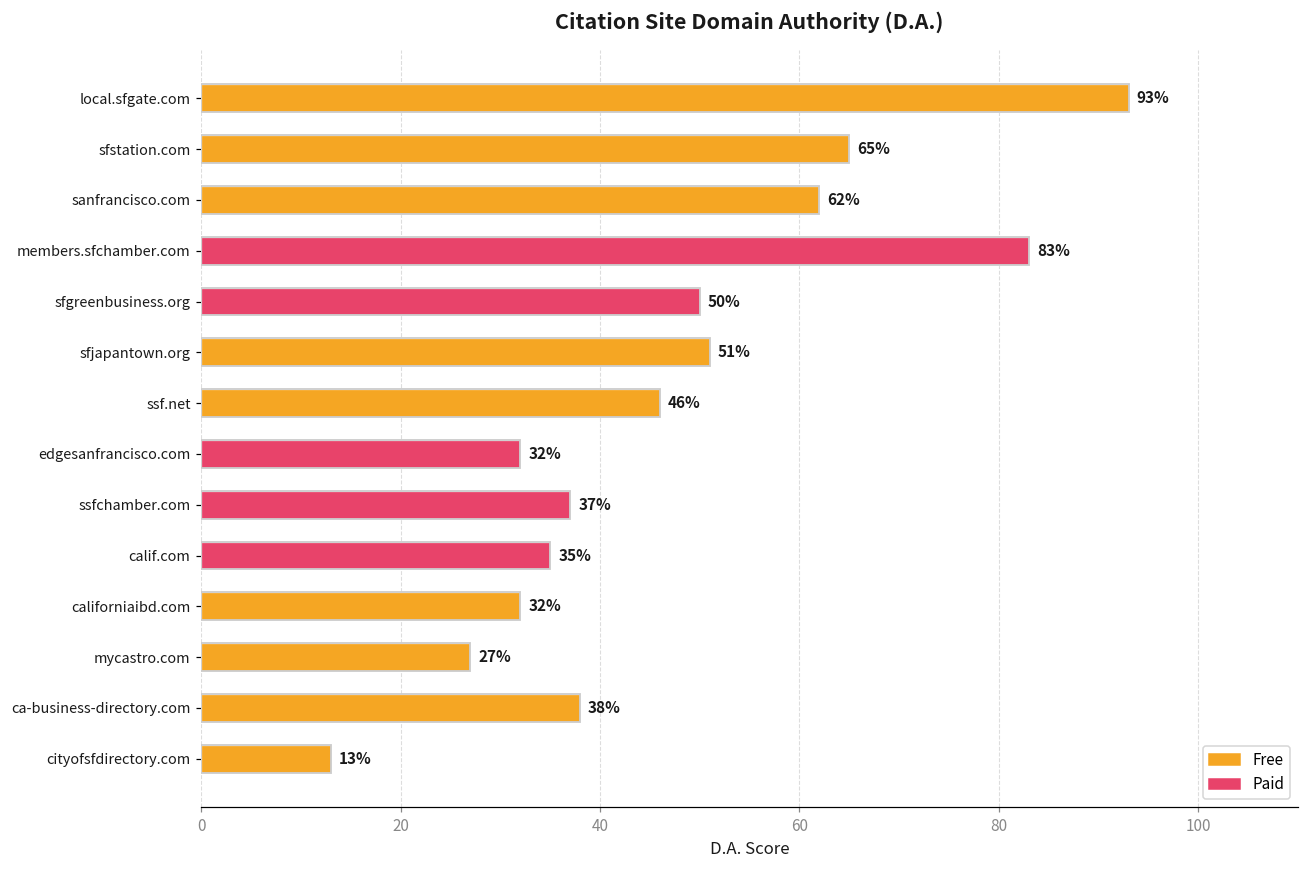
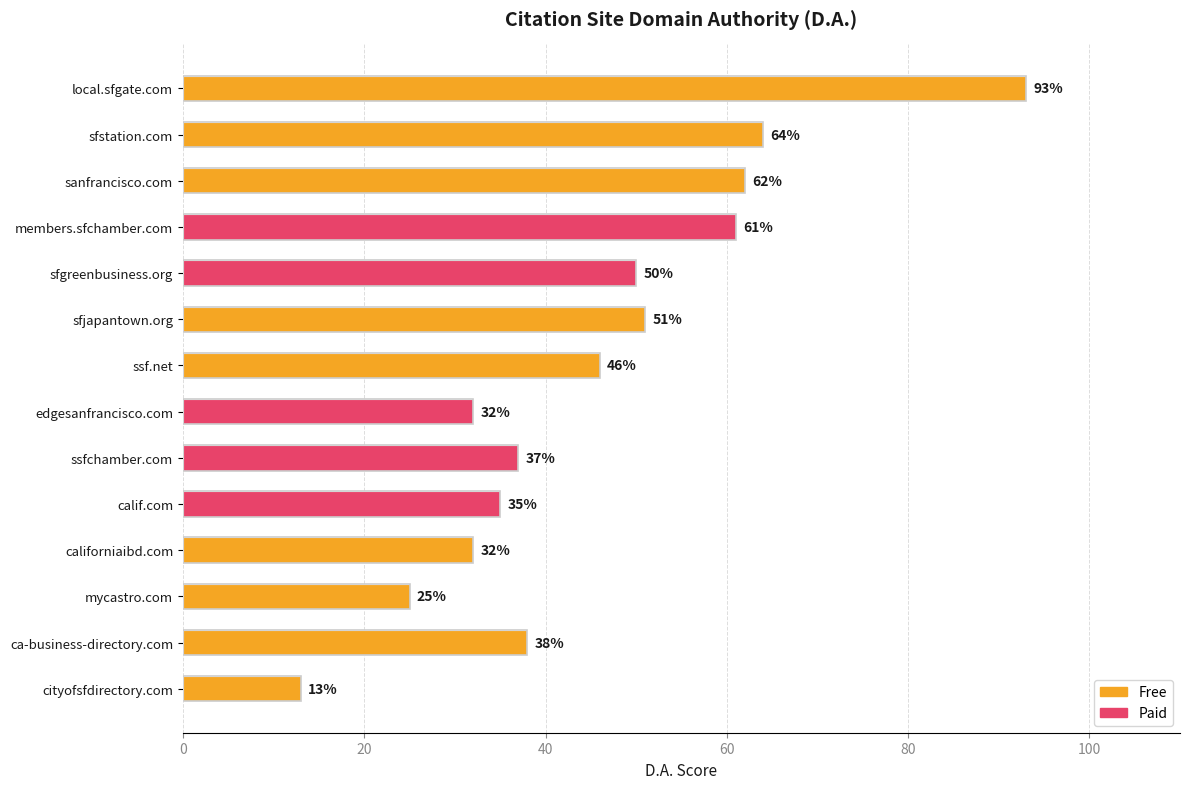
sfstation.com: 65% -> 64%
members.sfchamber.com: 83% -> 61%
mycastro.com: 27% -> 25%
